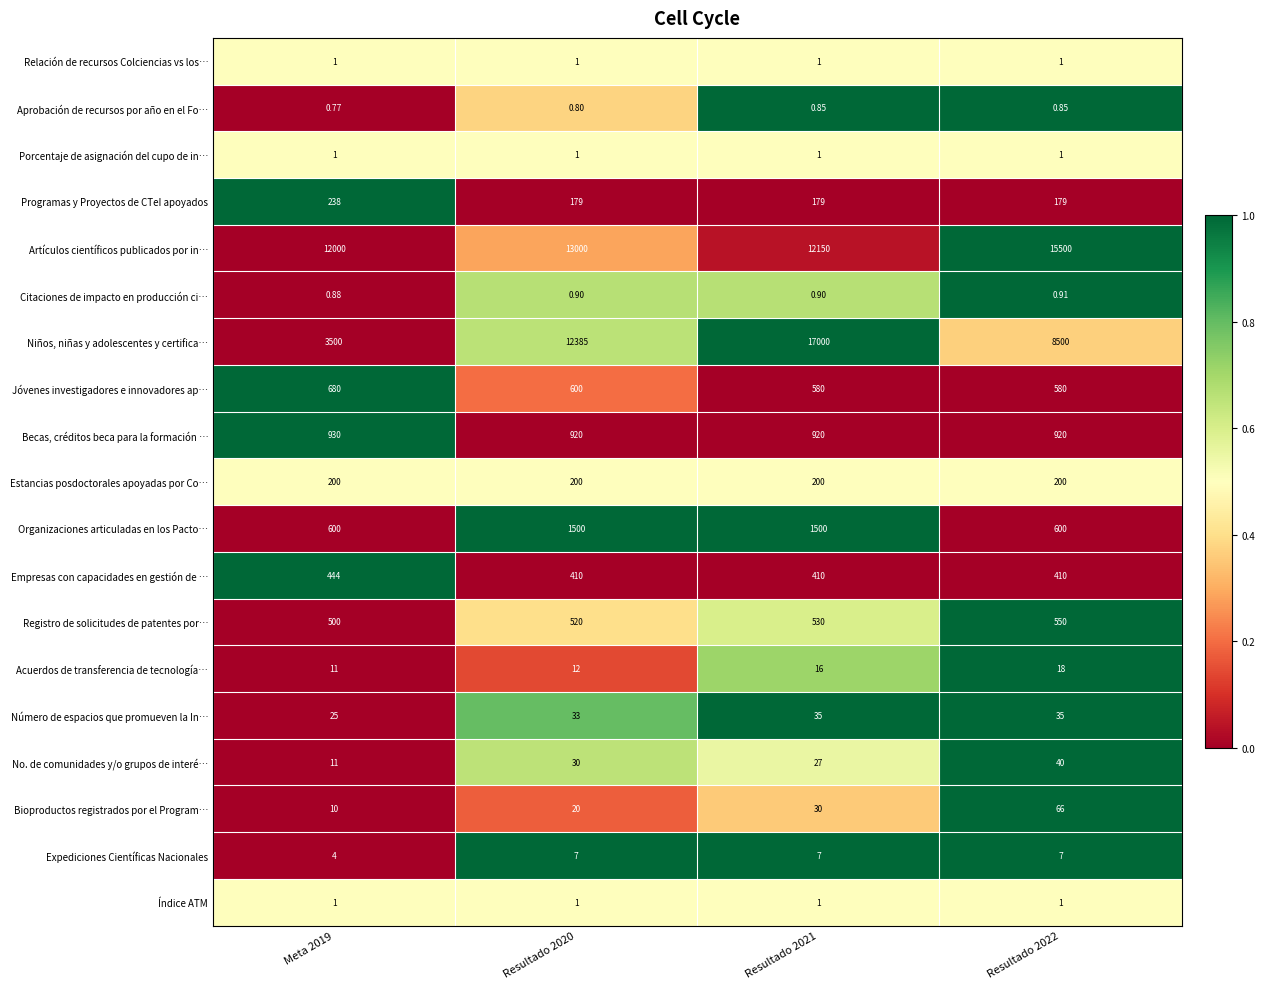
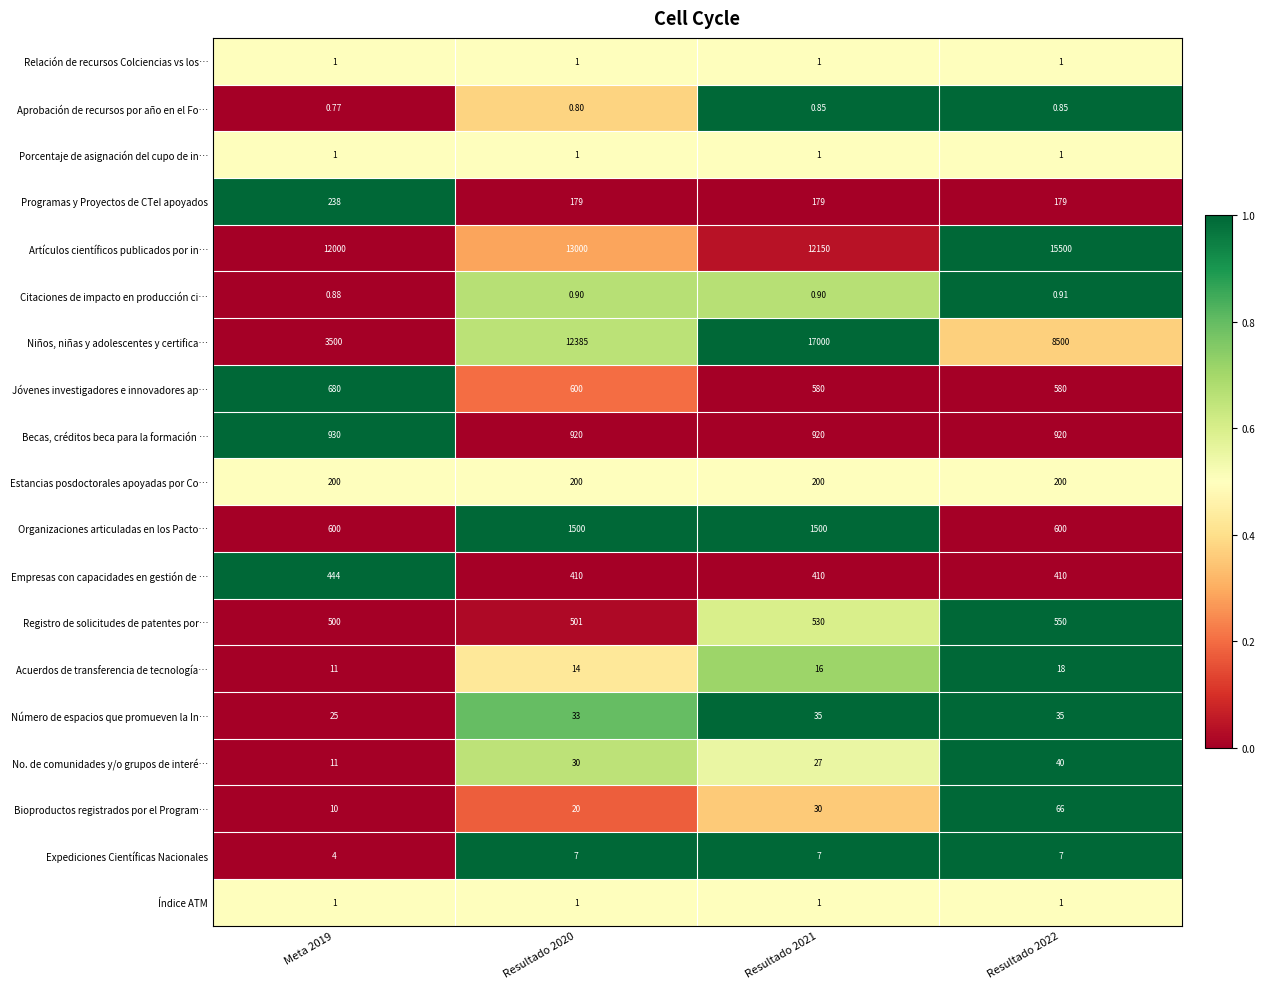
Registro de solicitudes de patentes por…, Resultado 2020: 520 -> 501
Acuerdos de transferencia de tecnología…, Resultado 2020: 12 -> 14
